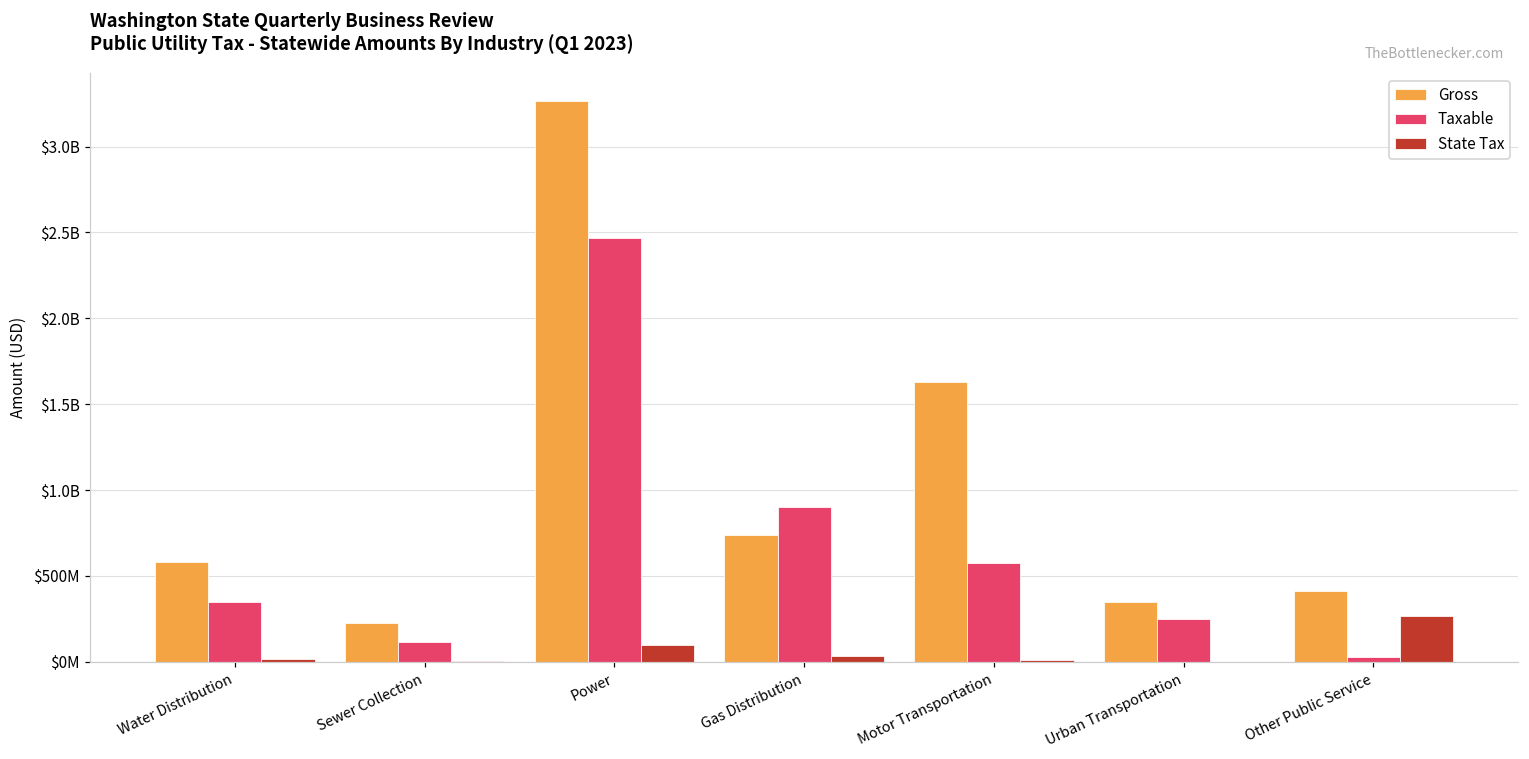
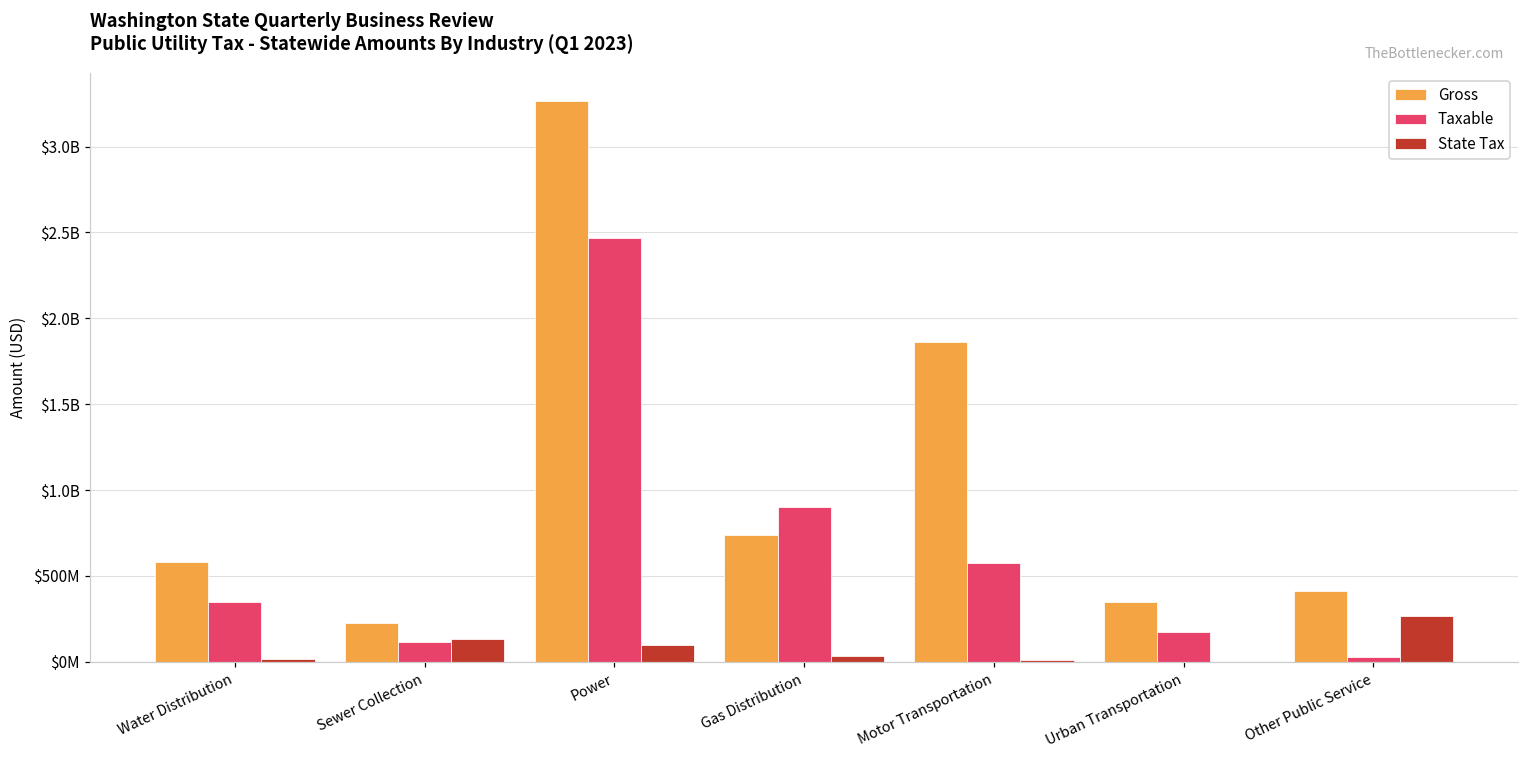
State Tax, Sewer Collection: $0 -> $130000000
Gross, Motor Transportation: $1630000000 -> $1860000000
Taxable, Urban Transportation: $250000000 -> $170000000
